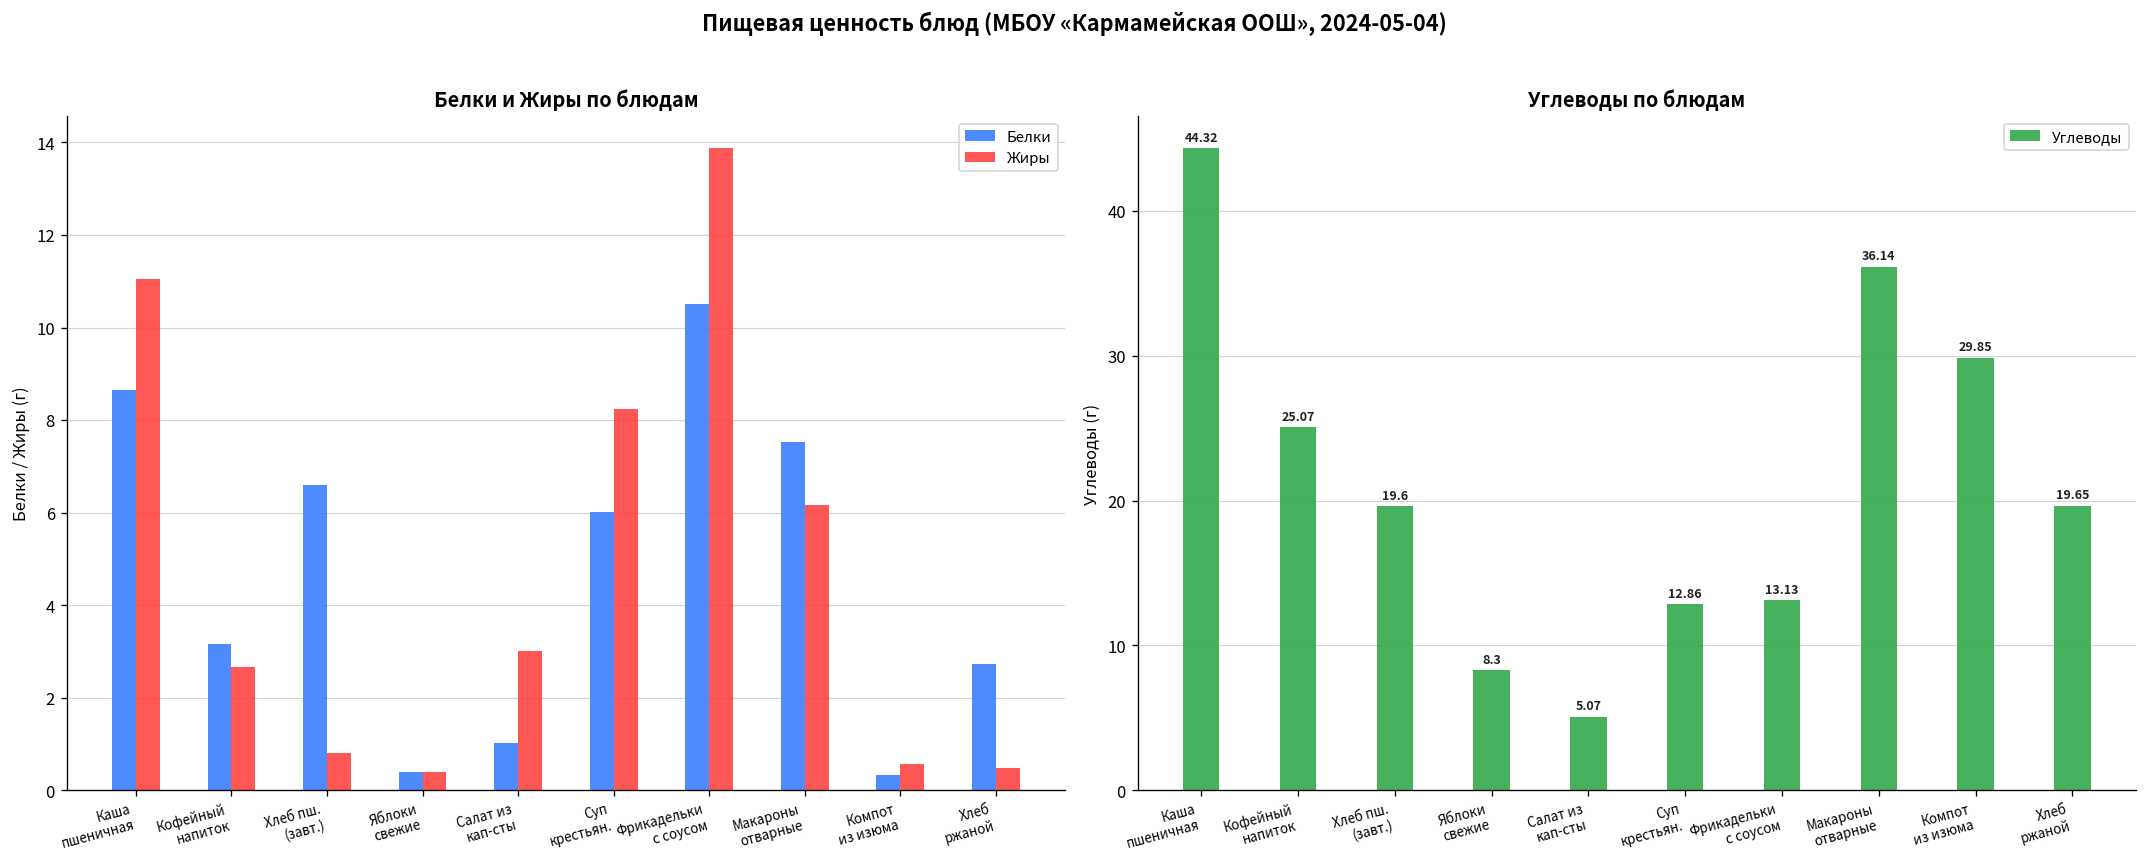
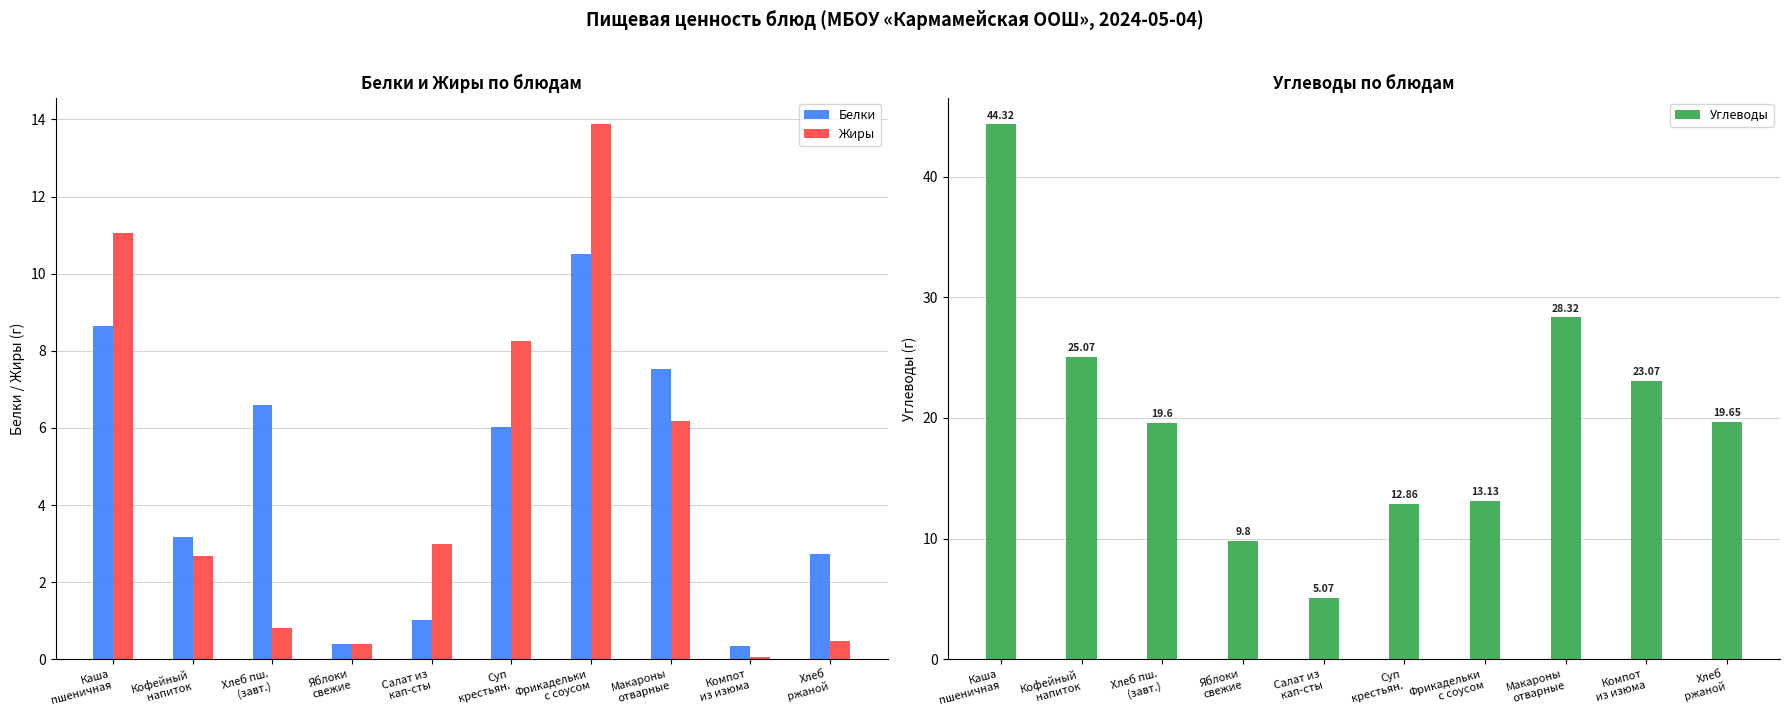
Белки и Жиры по блюдам, Жиры, Компот из изюма: 0.6 -> 0.1
Углеводы по блюдам, Яблоки свежие: 8.3 -> 9.8
Углеводы по блюдам, Макароны отварные: 36.14 -> 28.32
Углеводы по блюдам, Компот из изюма: 29.85 -> 23.07
